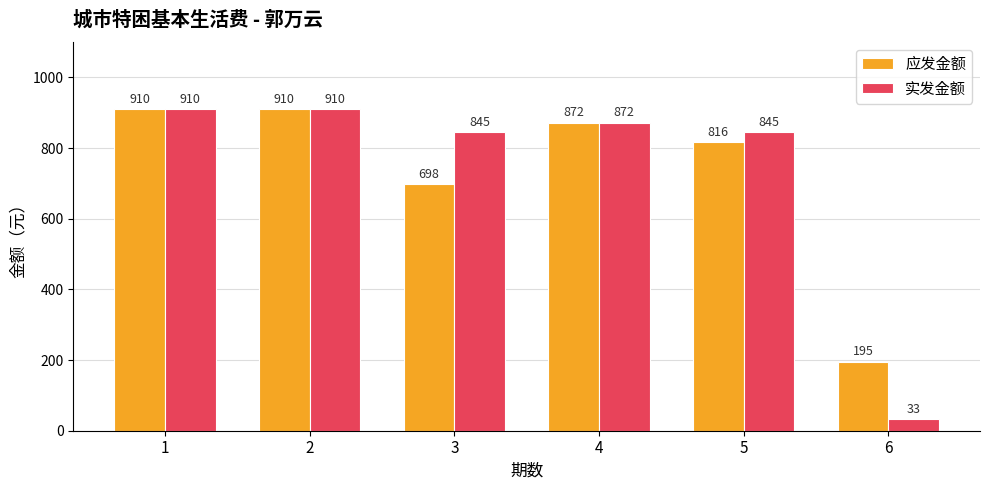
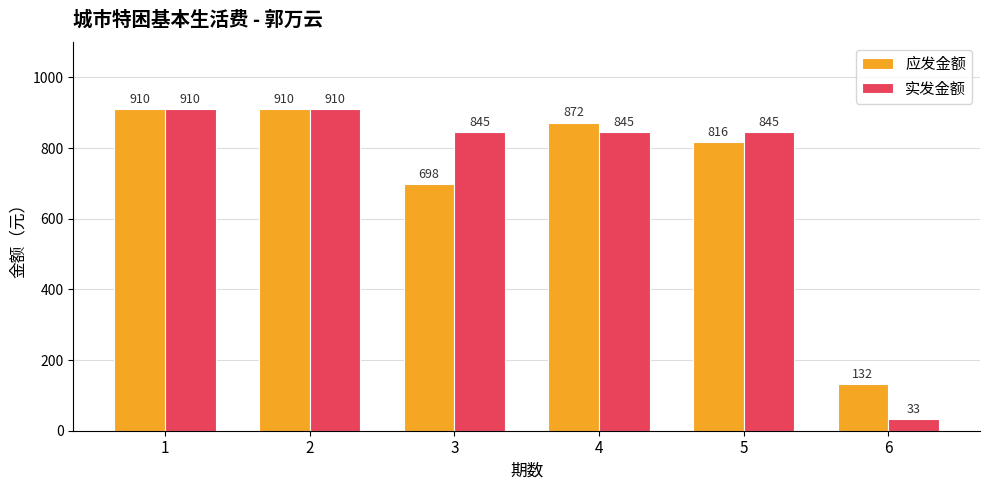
实发金额, 4: 872 -> 845
应发金额, 6: 195 -> 132
